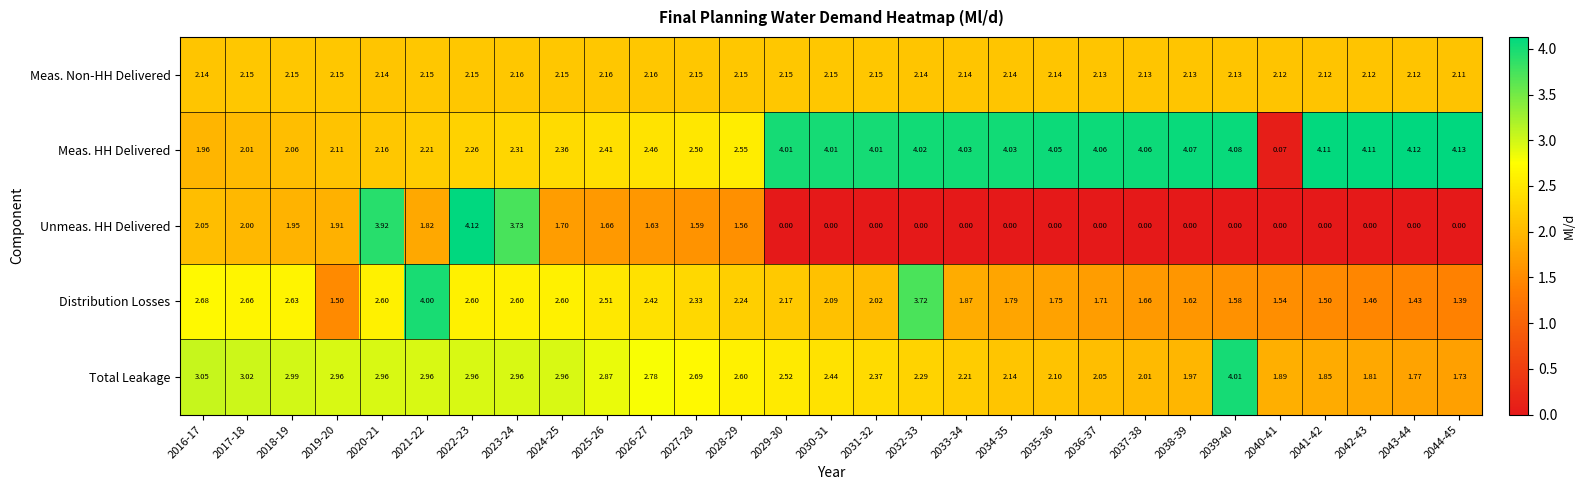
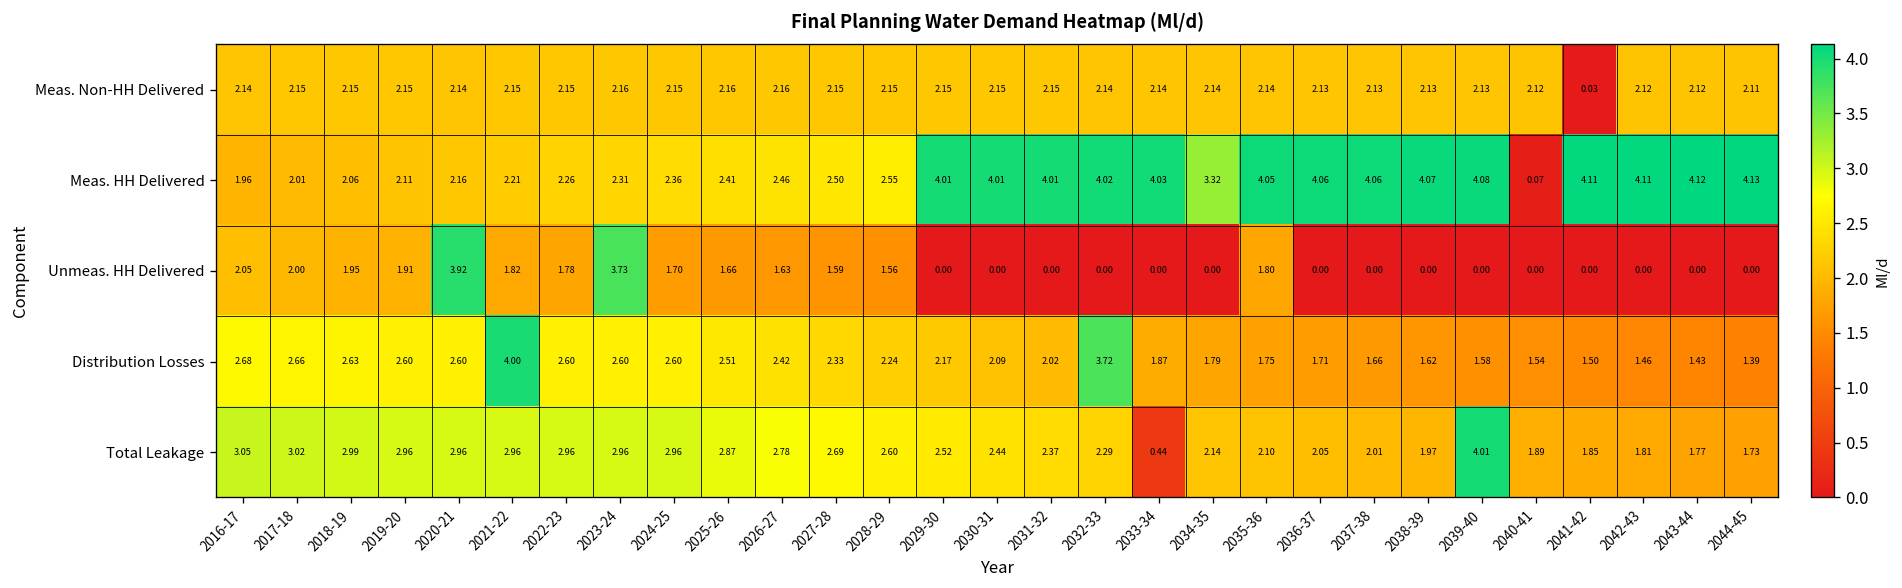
Meas. Non-HH Delivered, 2041-42: 2.12 -> 0.03
Meas. HH Delivered, 2034-35: 4.03 -> 3.32
Unmeas. HH Delivered, 2022-23: 4.12 -> 1.78
Unmeas. HH Delivered, 2035-36: 0.00 -> 1.80
Distribution Losses, 2019-20: 1.50 -> 2.60
Total Leakage, 2033-34: 2.21 -> 0.44
